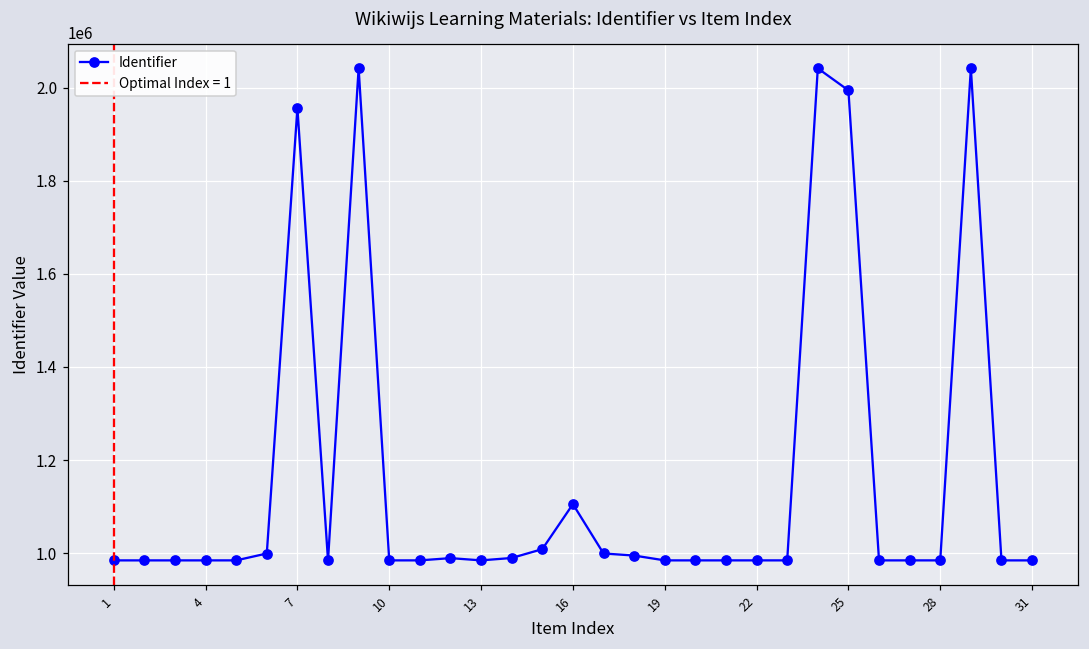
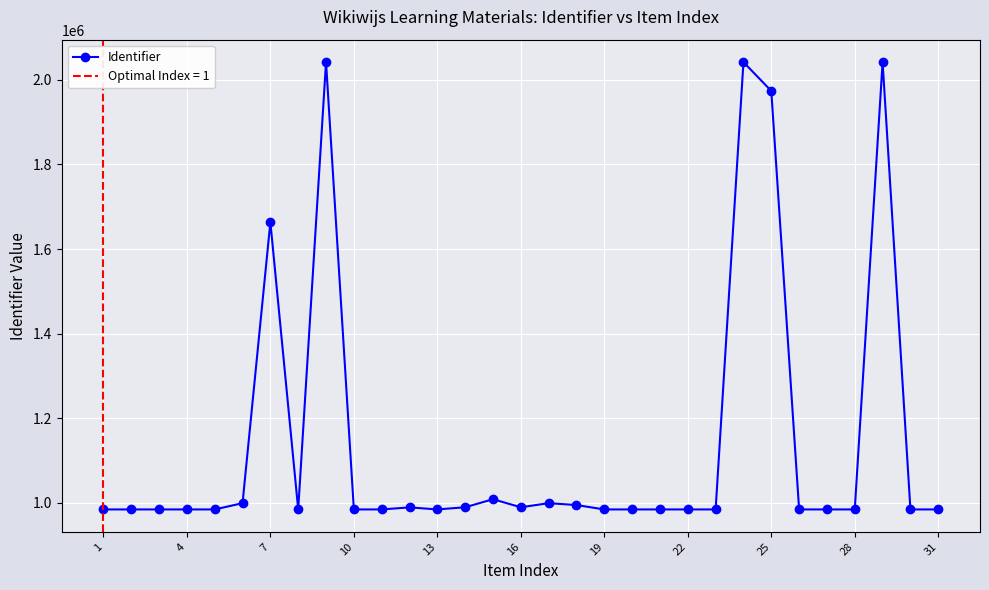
7: 1960000 -> 1660000
16: 1110000 -> 990000
25: 1990000 -> 1970000
